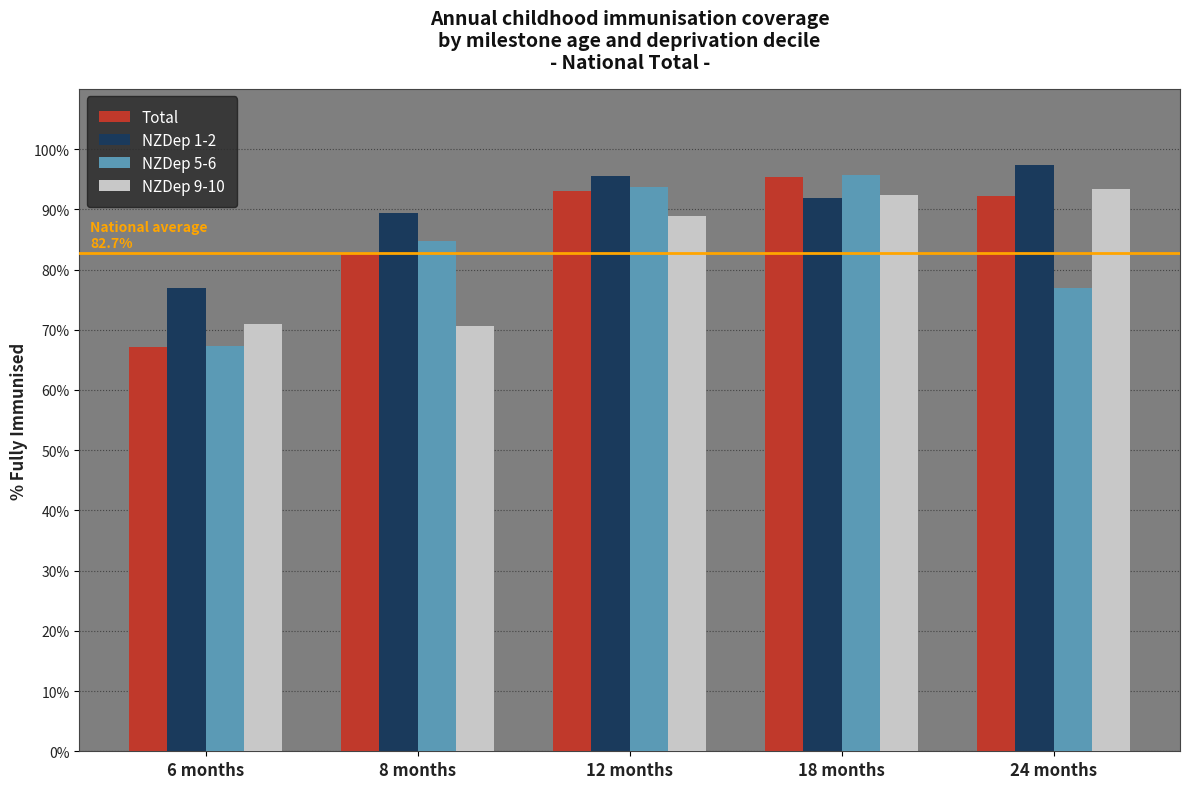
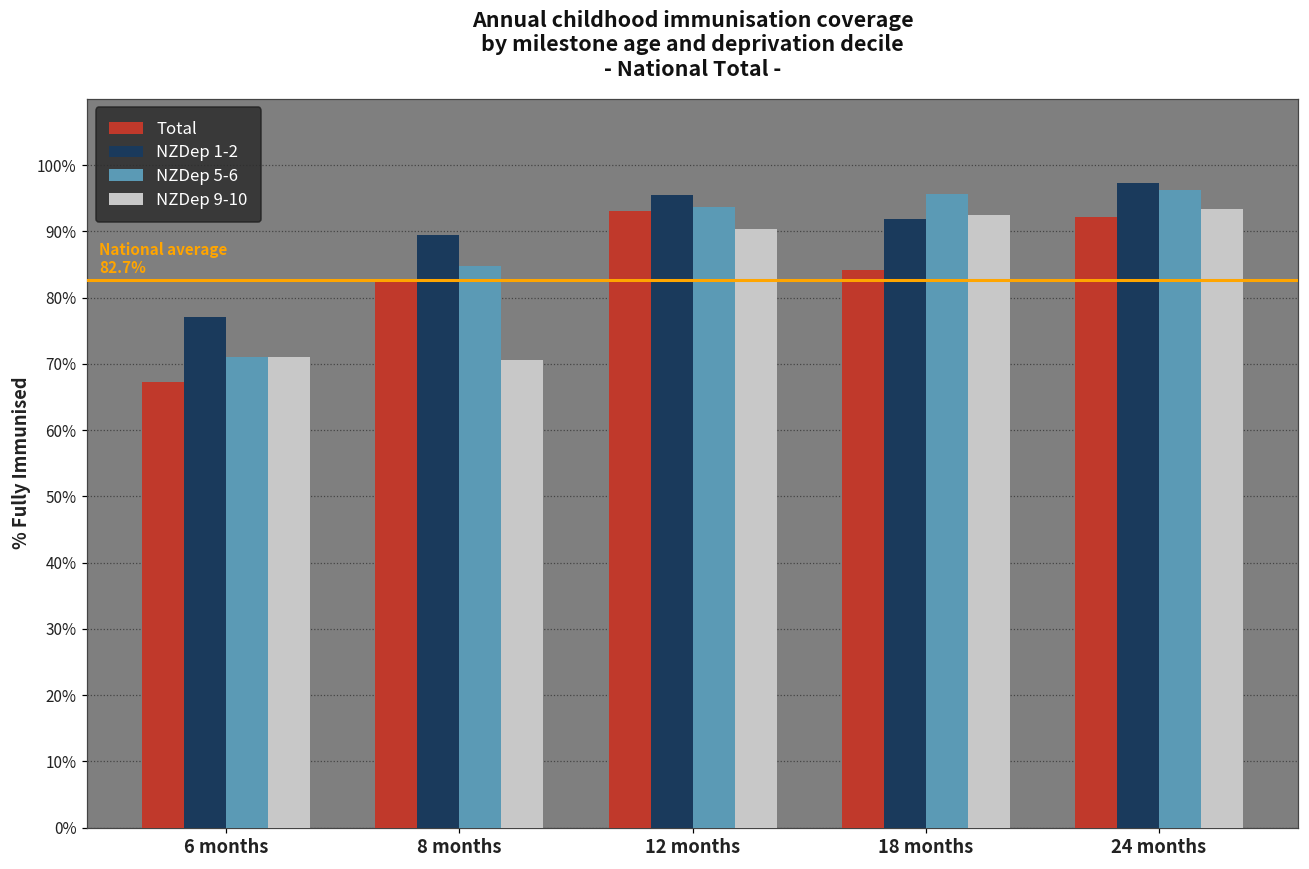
NZDep 5-6, 6 months: 67% -> 71%
NZDep 9-10, 12 months: 89% -> 90%
Total, 18 months: 95% -> 84%
NZDep 5-6, 24 months: 77% -> 96%
